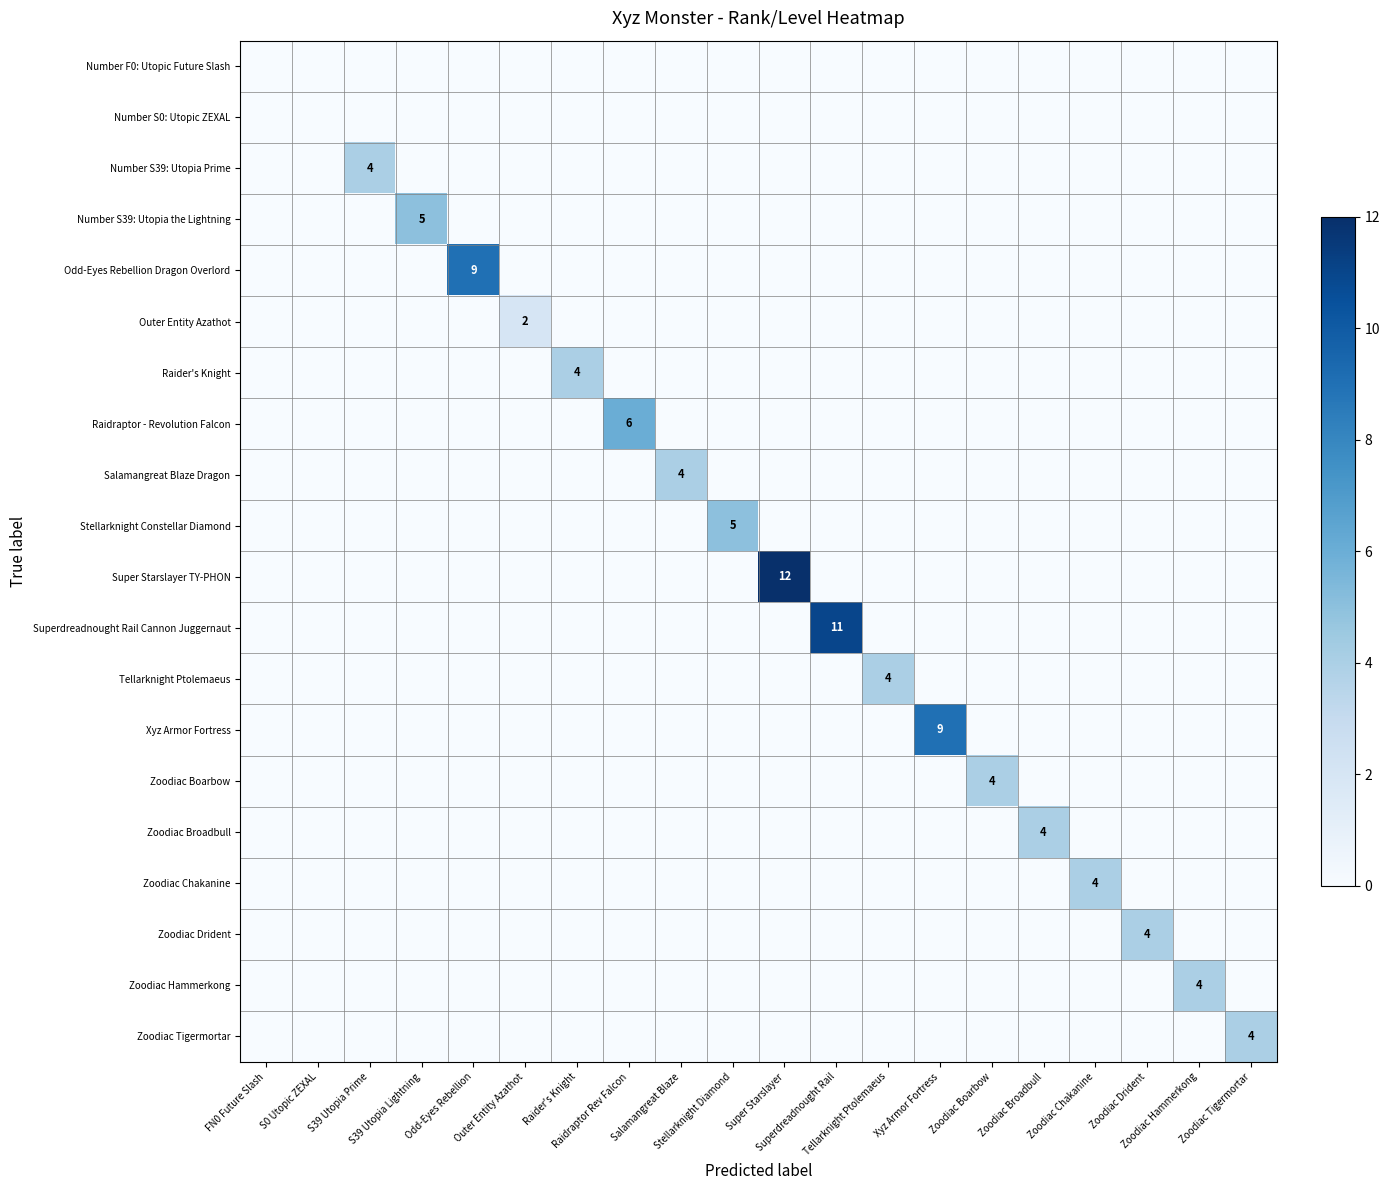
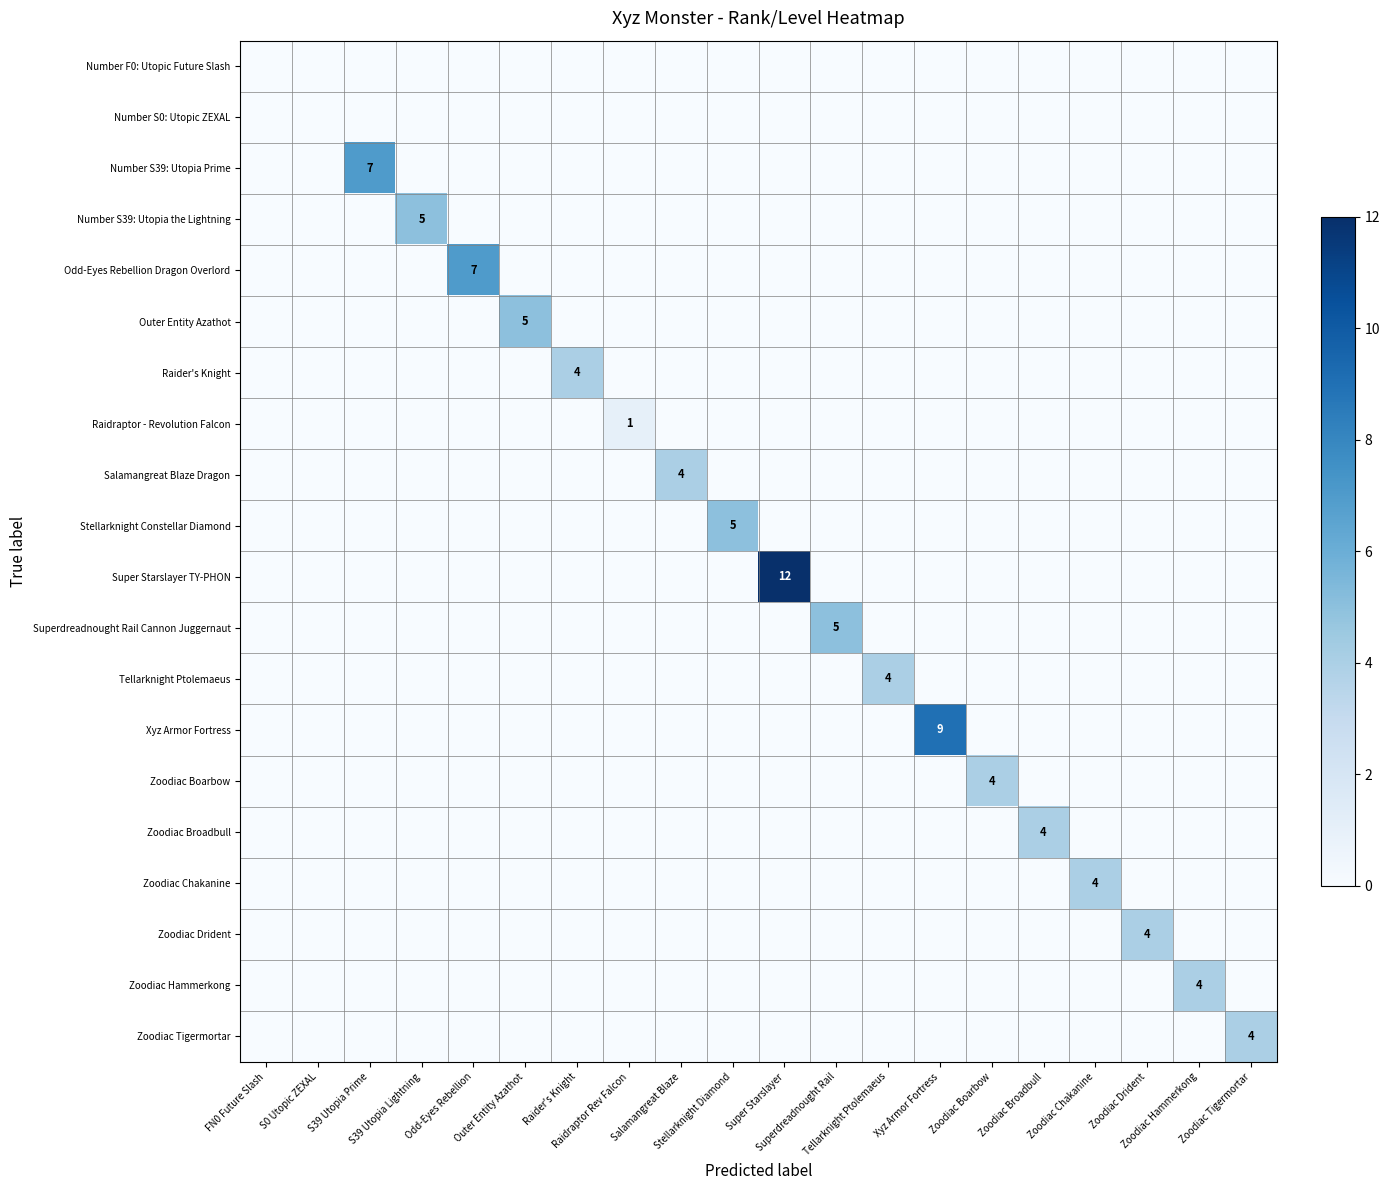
Number S39: Utopia Prime, S39 Utopia Prime: 4 -> 7
Odd-Eyes Rebellion Dragon Overlord, Odd-Eyes Rebellion: 9 -> 7
Outer Entity Azathot, Outer Entity Azathot: 2 -> 5
Raidraptor - Revolution Falcon, Raidraptor Rev Falcon: 6 -> 1
Superdreadnought Rail Cannon Juggernaut, Superdreadnought Rail: 11 -> 5
